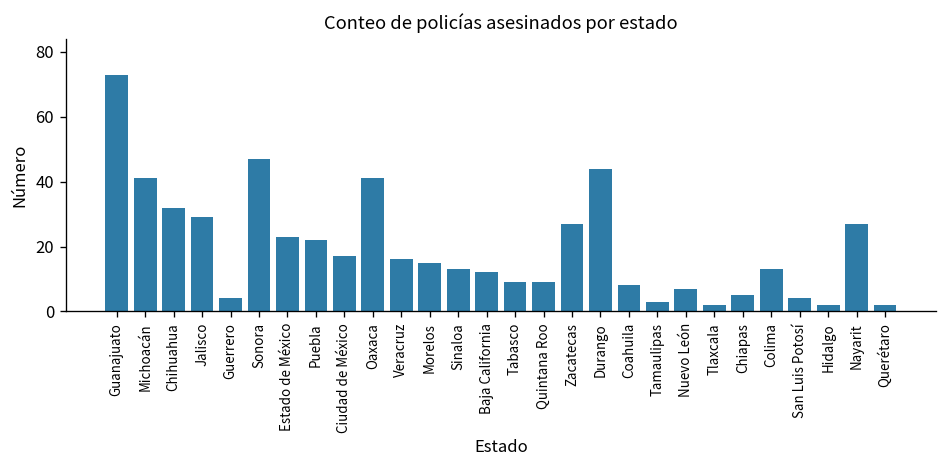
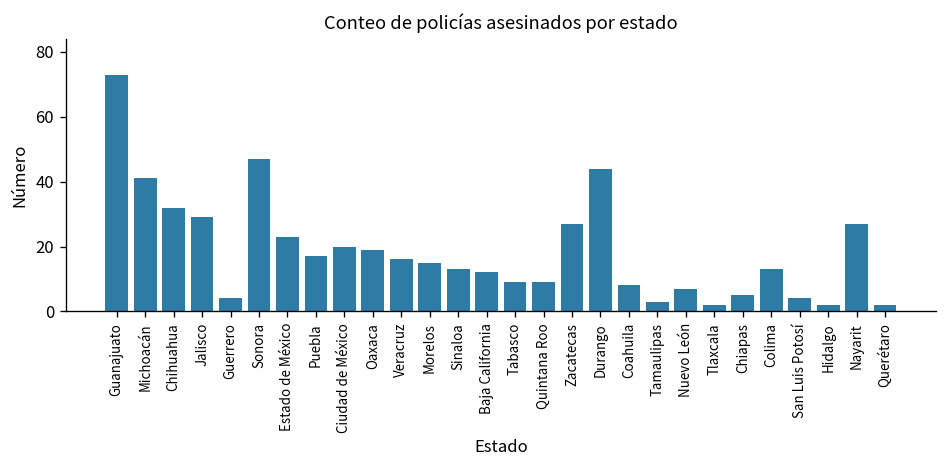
Puebla: 22 -> 17
Ciudad de México: 17 -> 20
Oaxaca: 41 -> 19
